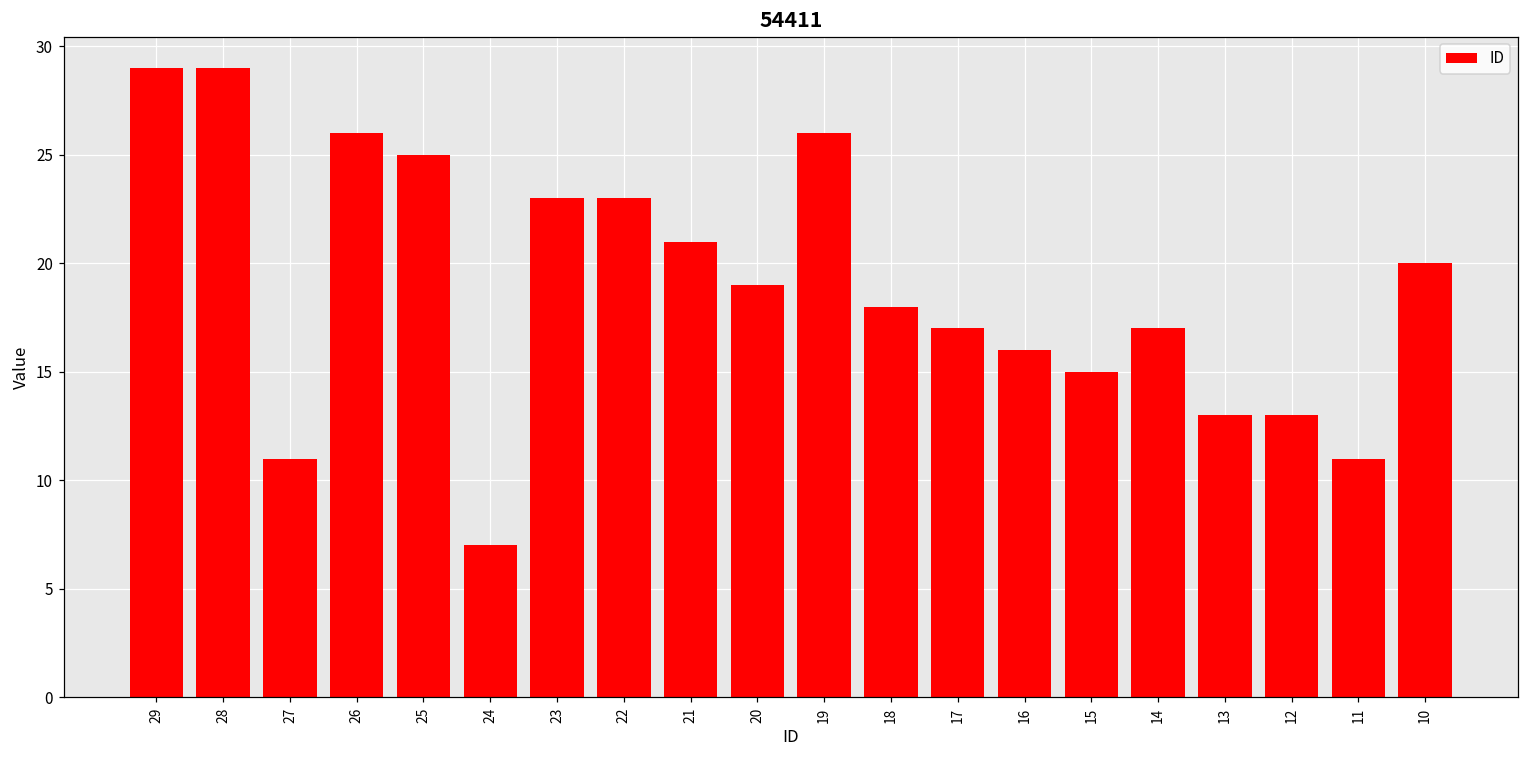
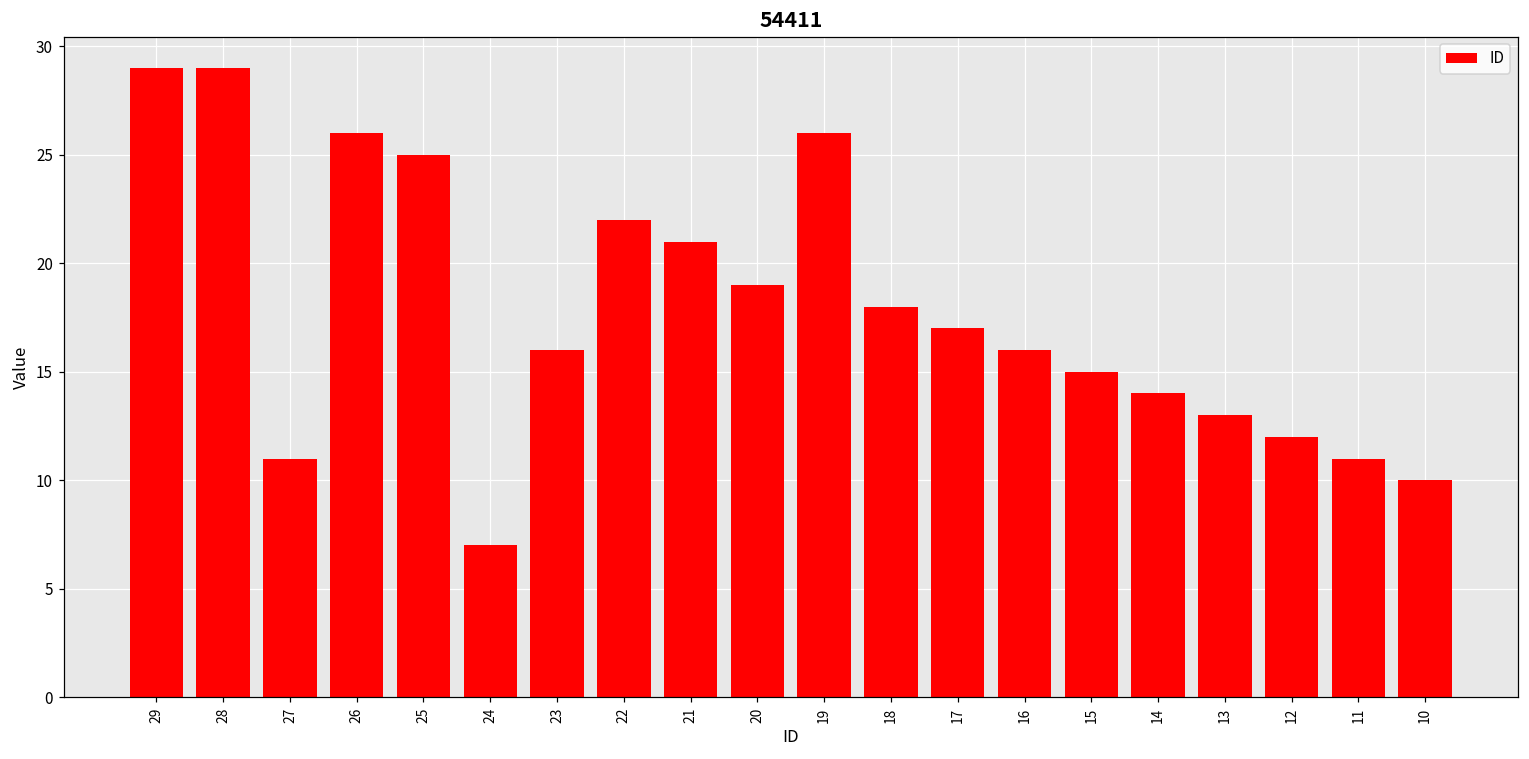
23: 23 -> 16
22: 23 -> 22
14: 17 -> 14
12: 13 -> 12
10: 20 -> 10
